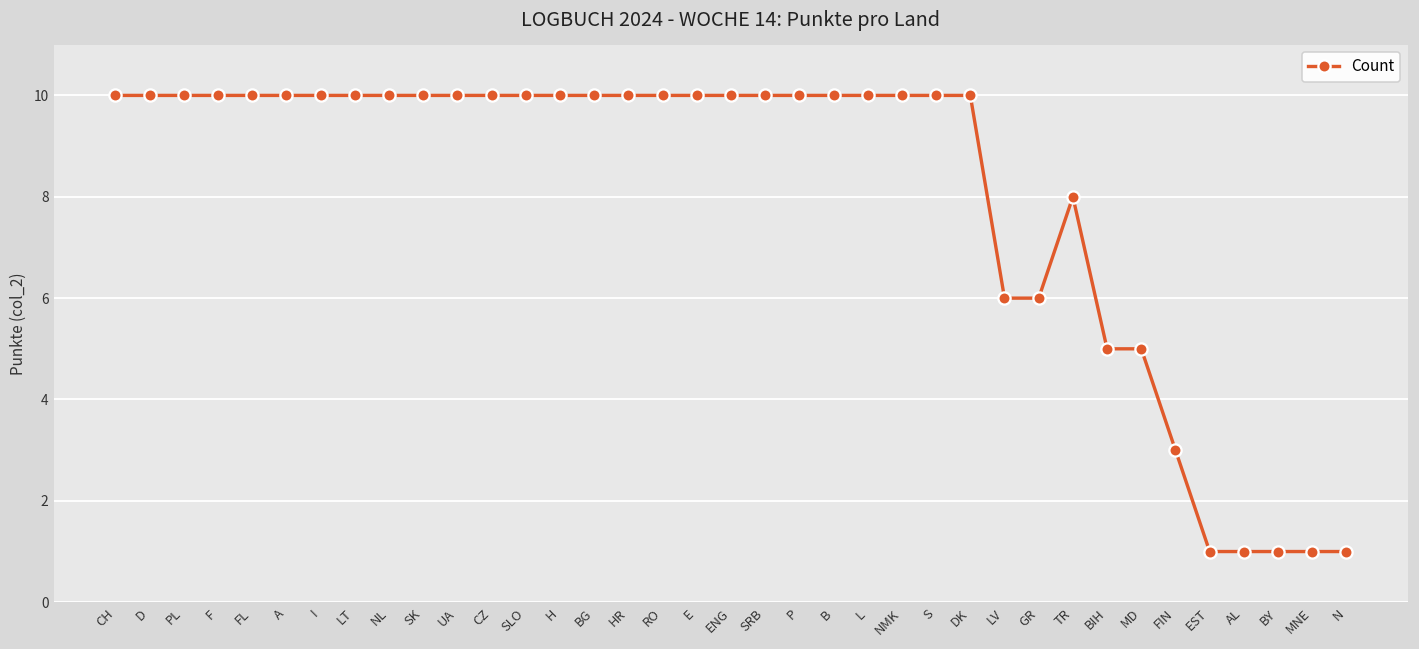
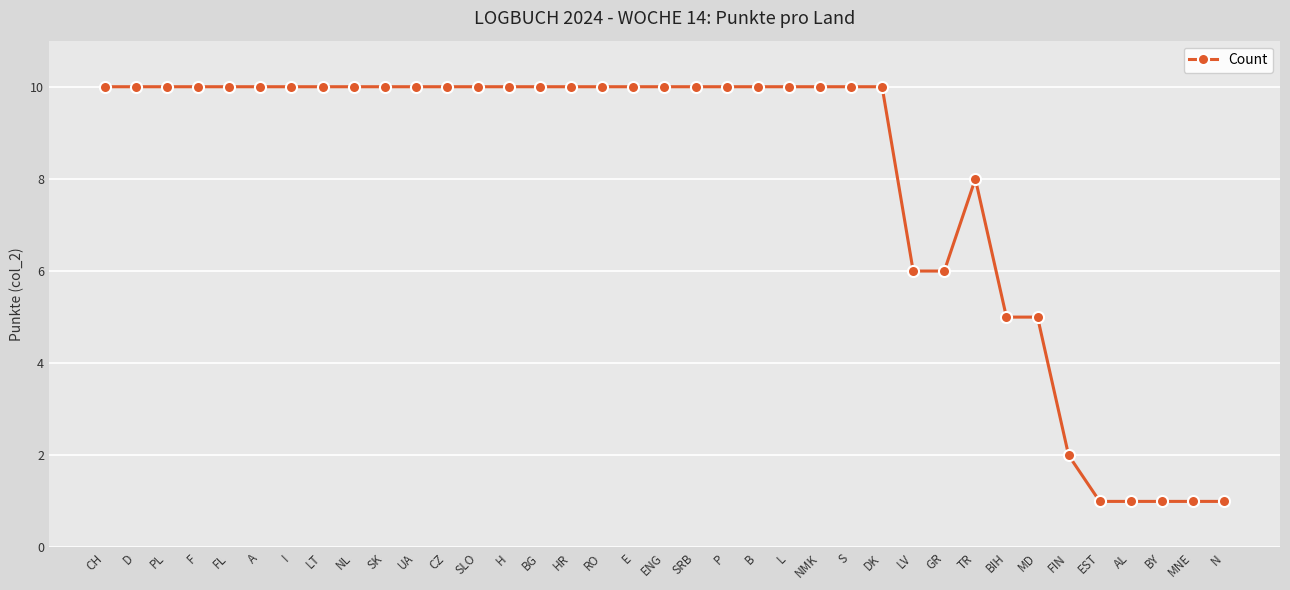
FIN: 3 -> 2
